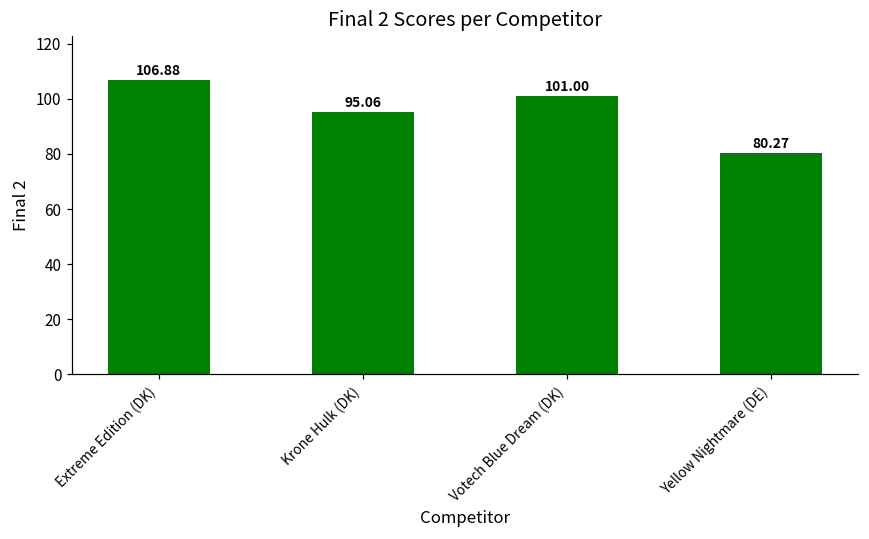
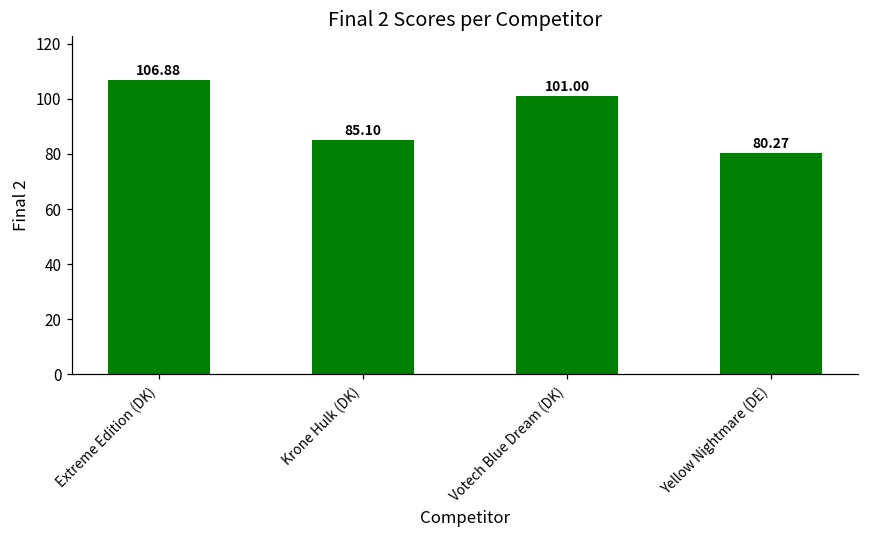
Krone Hulk (DK): 95.06 -> 85.10
